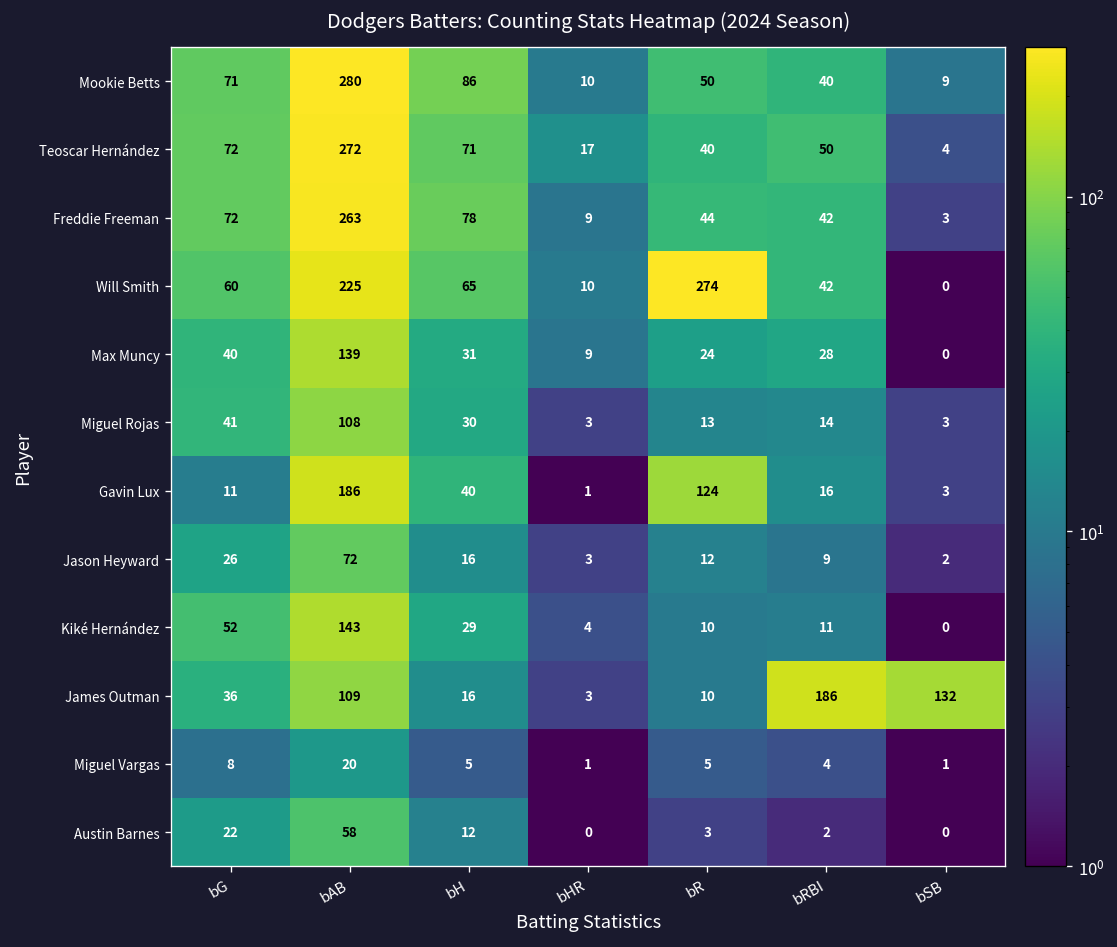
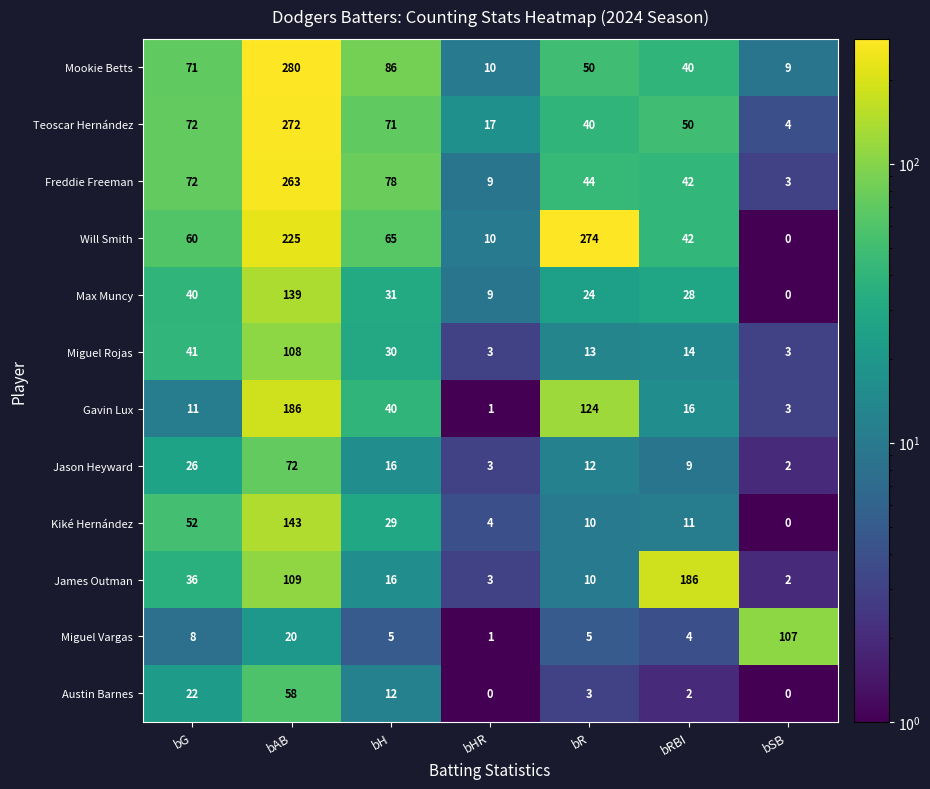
James Outman, bSB: 132 -> 2
Miguel Vargas, bSB: 1 -> 107
